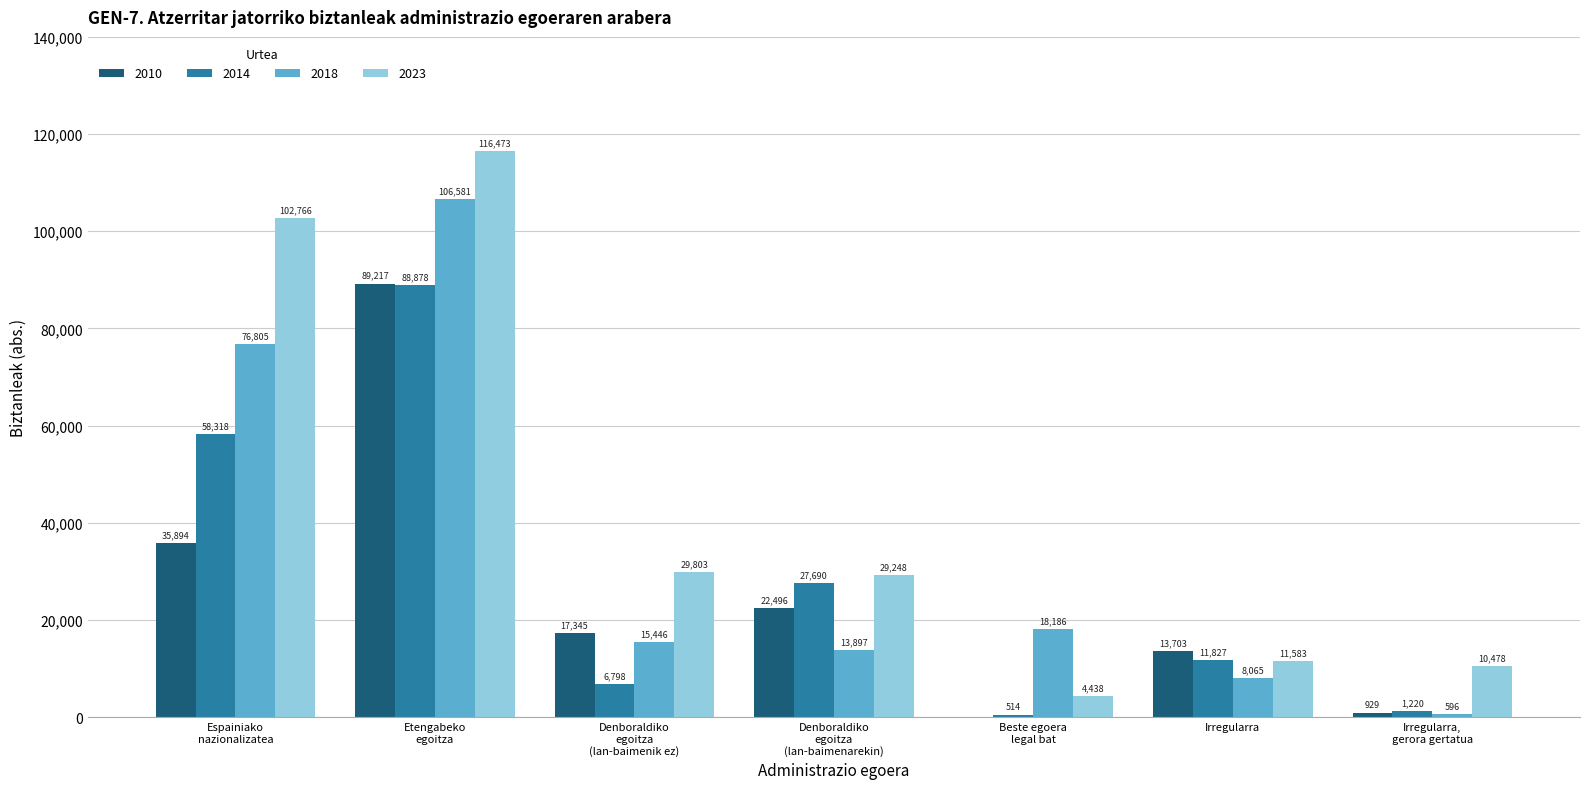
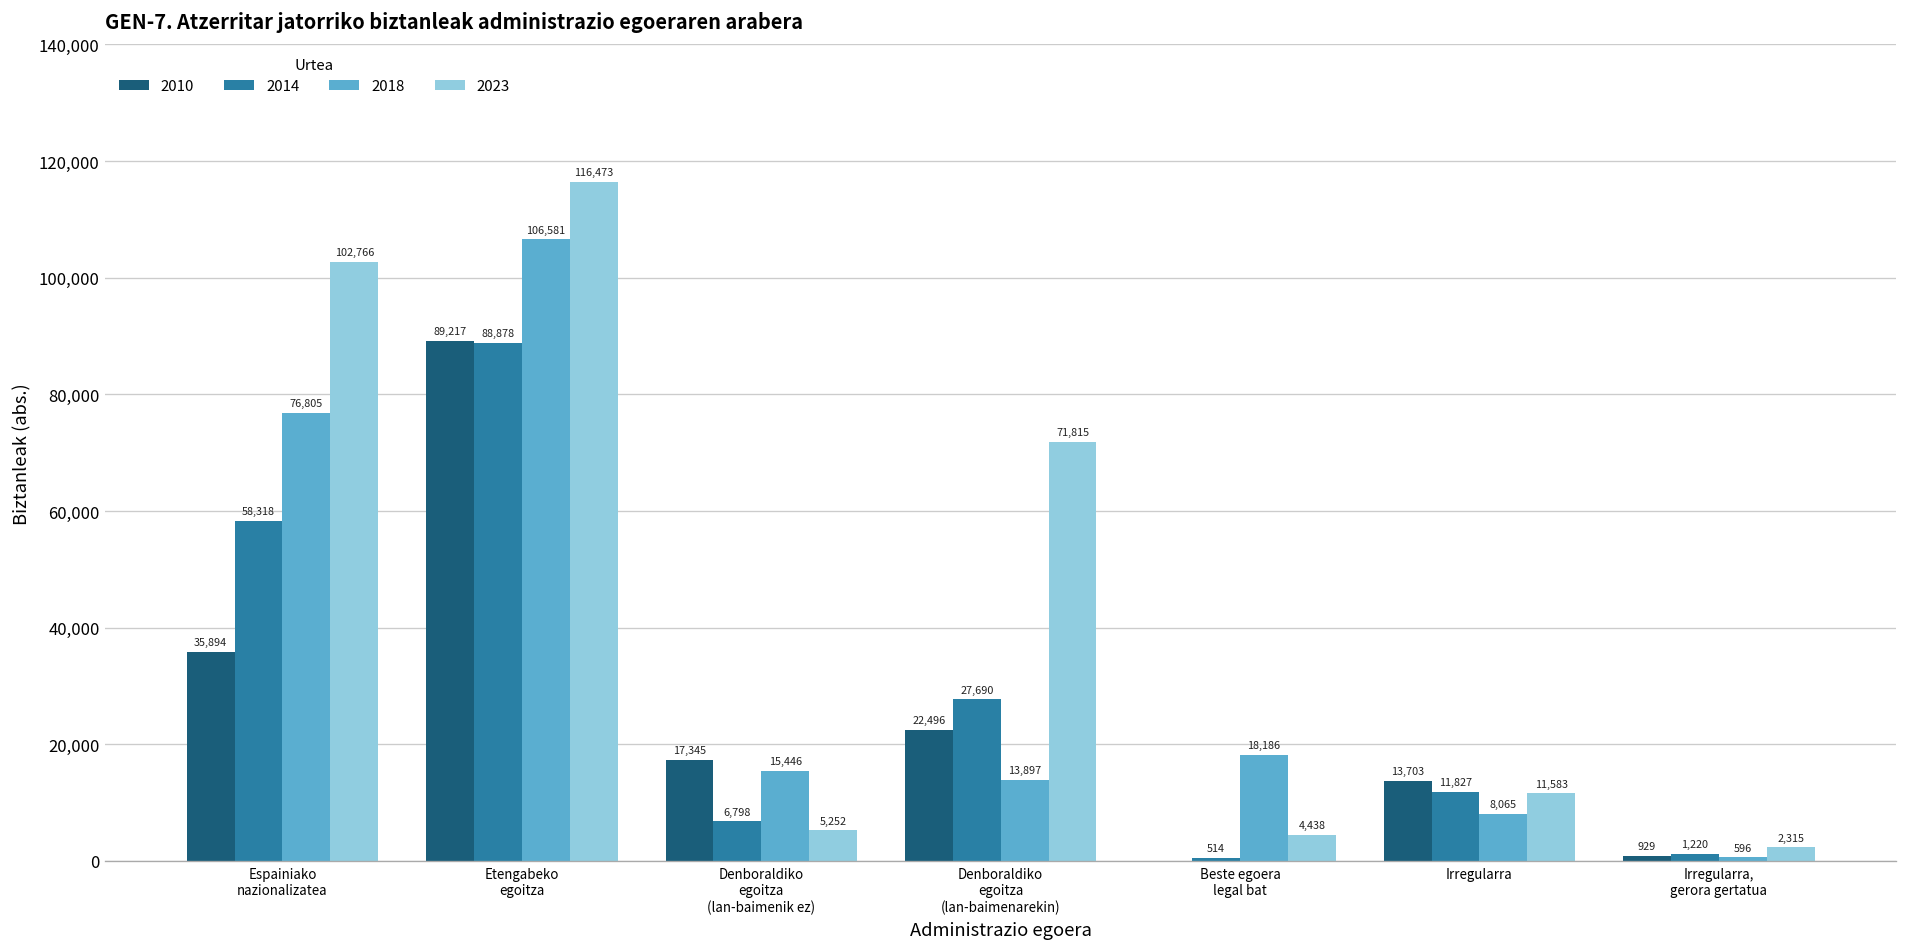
2023, Denboraldiko egoitza (lan-baimenik ez): 29,803 -> 5,252
2023, Denboraldiko egoitza (lan-baimenarekin): 29,248 -> 71,815
2023, Irregularra, gerora gertatua: 10,478 -> 2,315
